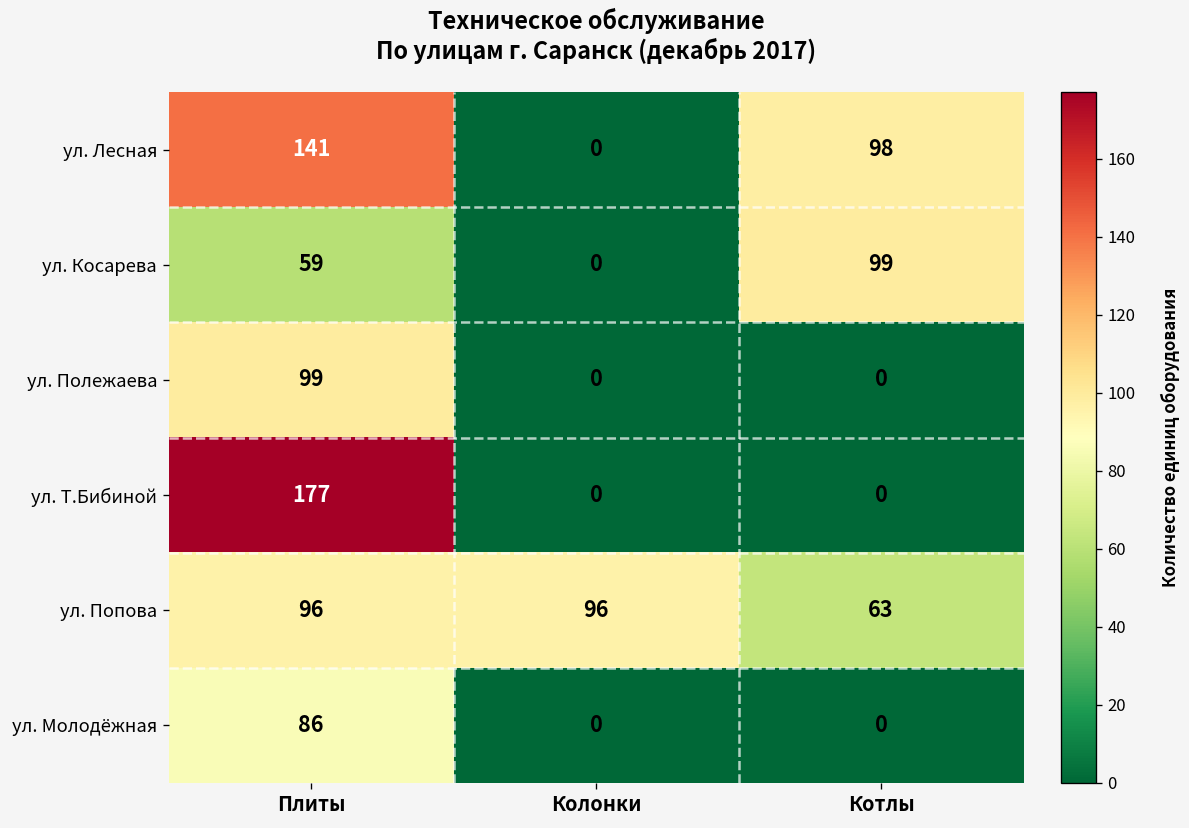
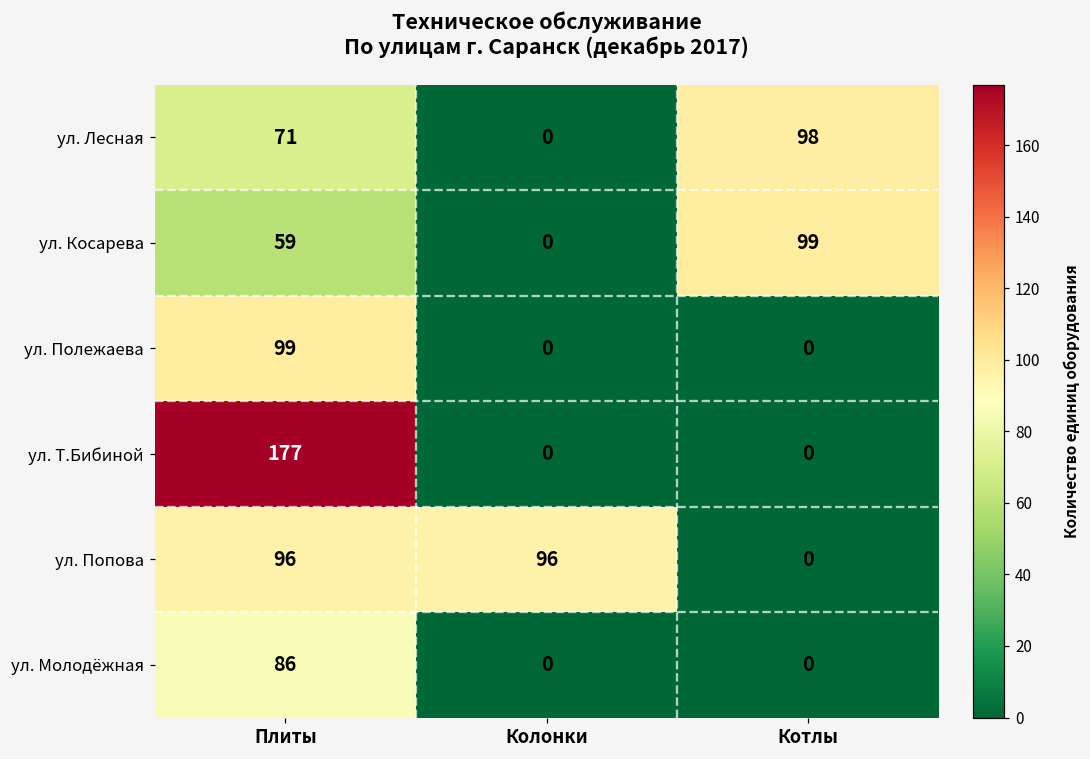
ул. Лесная, Плиты: 141 -> 71
ул. Попова, Котлы: 63 -> 0
